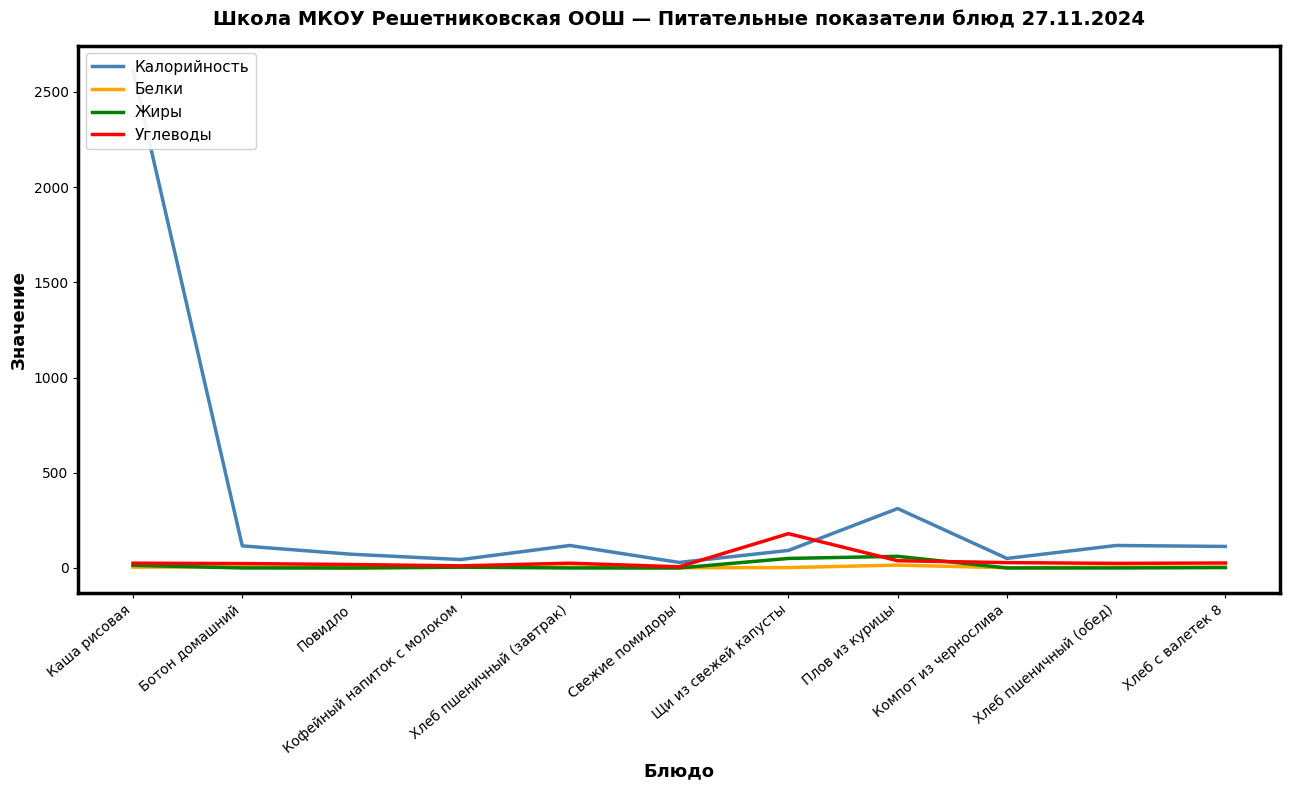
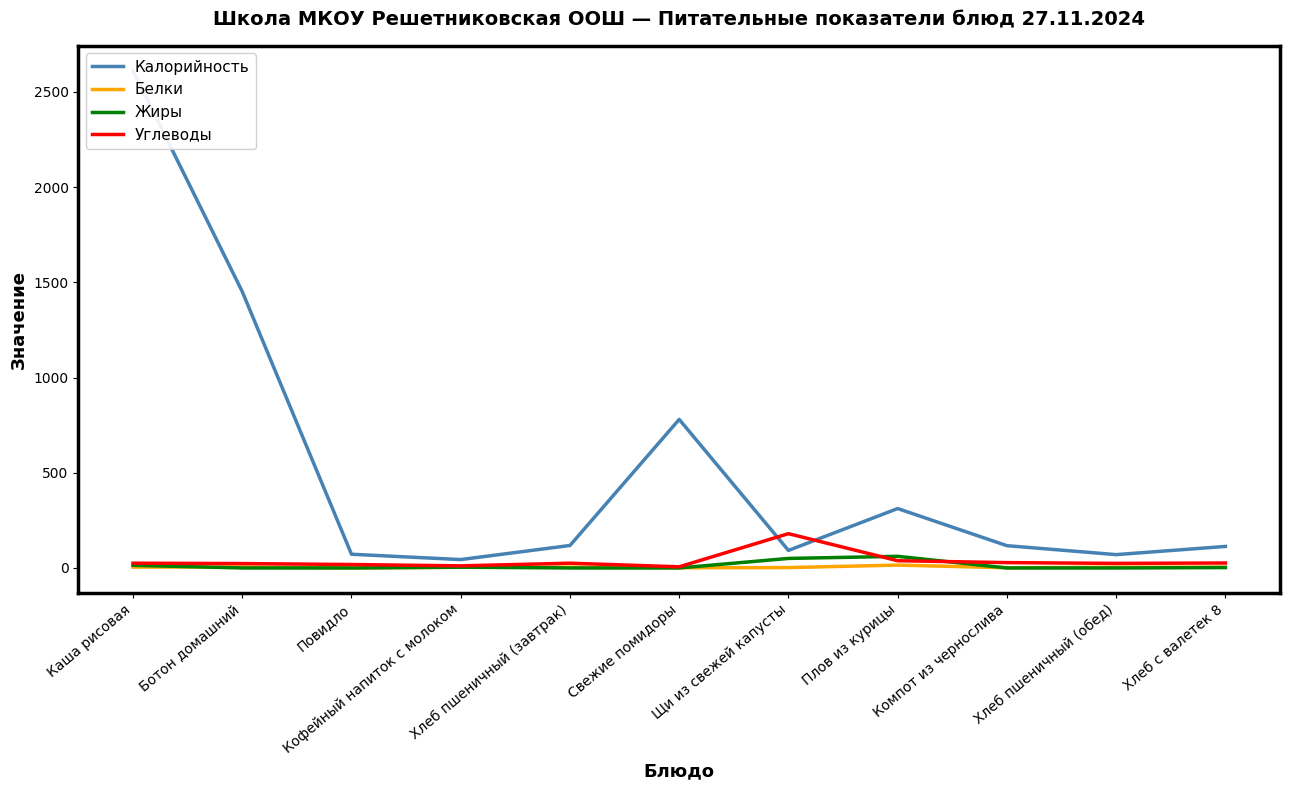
Калорийность, Ботон домашний: 120 -> 1450
Калорийность, Свежие помидоры: 30 -> 780
Калорийность, Компот из чернослива: 50 -> 120
Калорийность, Хлеб пшеничный (обед): 120 -> 70
